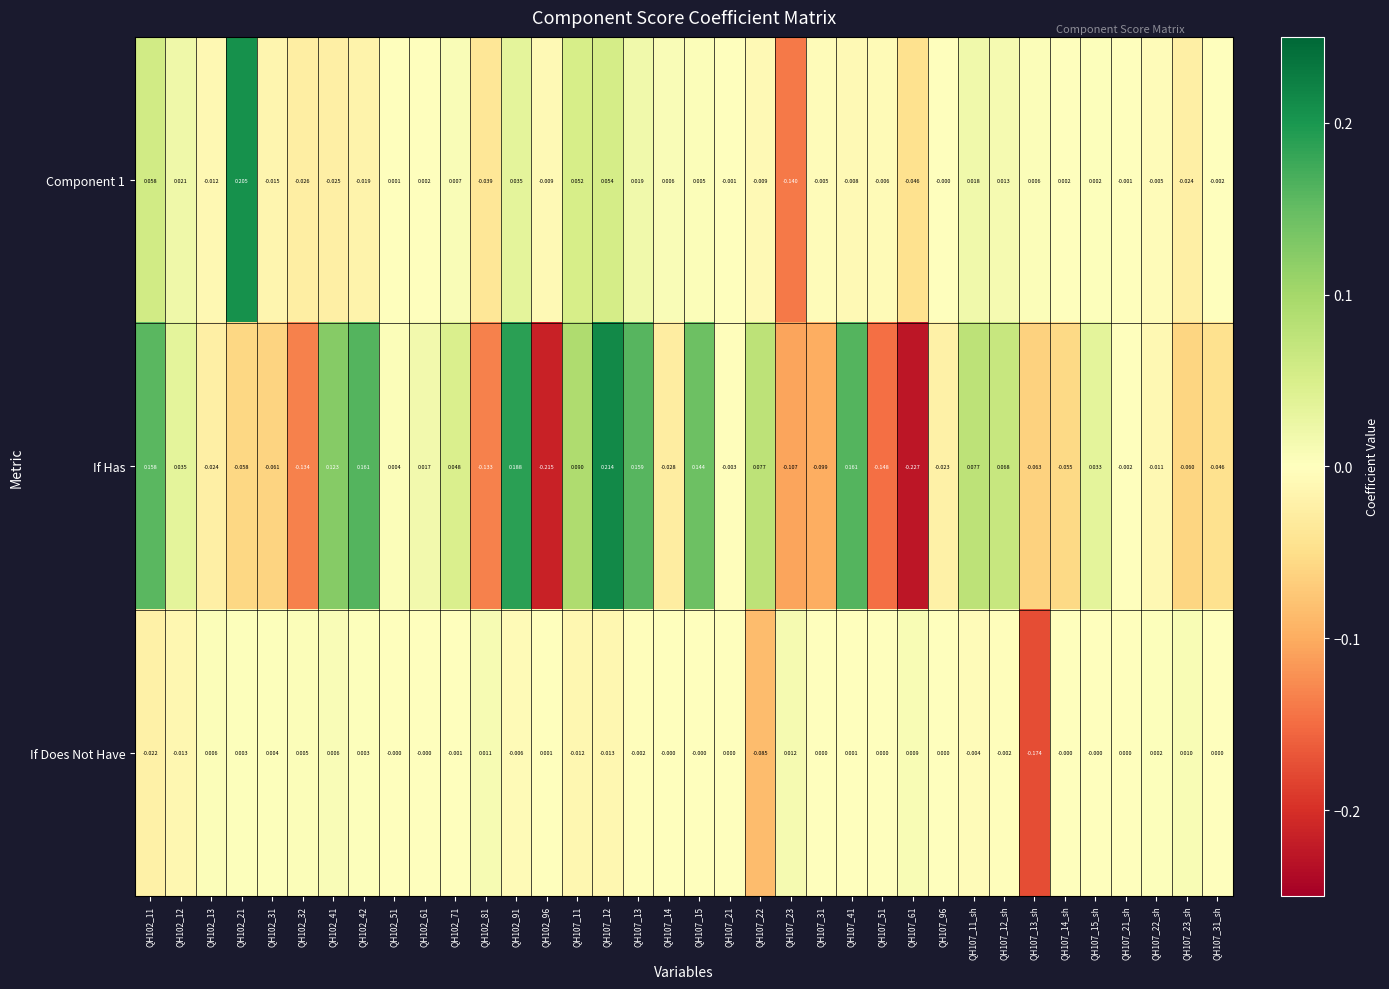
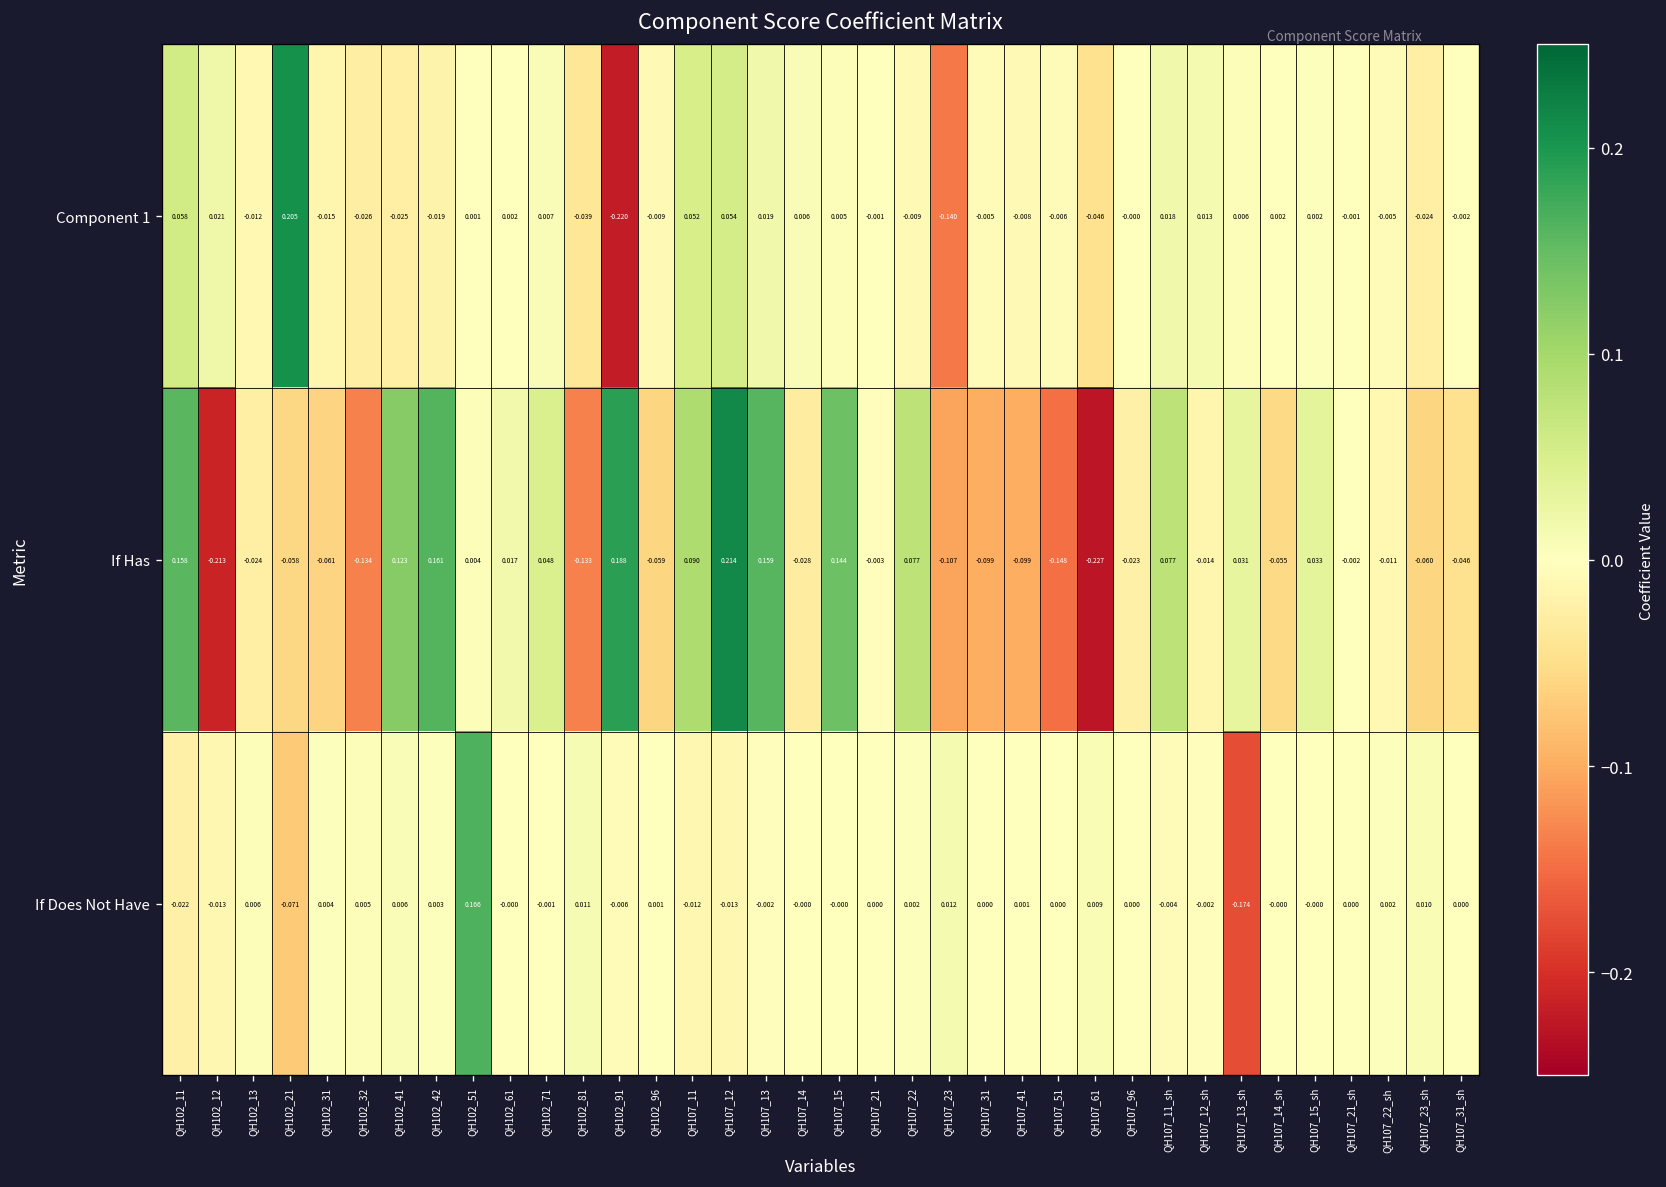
Component 1, QH102_91: 0.035 -> -0.220
If Has, QH102_12: 0.035 -> -0.213
If Has, QH102_96: -0.215 -> -0.059
If Has, QH107_41: 0.161 -> -0.099
If Has, QH107_12_sh: 0.068 -> -0.014
If Has, QH107_13_sh: -0.063 -> 0.031
If Does Not Have, QH102_21: 0.003 -> -0.071
If Does Not Have, QH102_51: -0.000 -> 0.166
If Does Not Have, QH107_22: -0.085 -> 0.002
